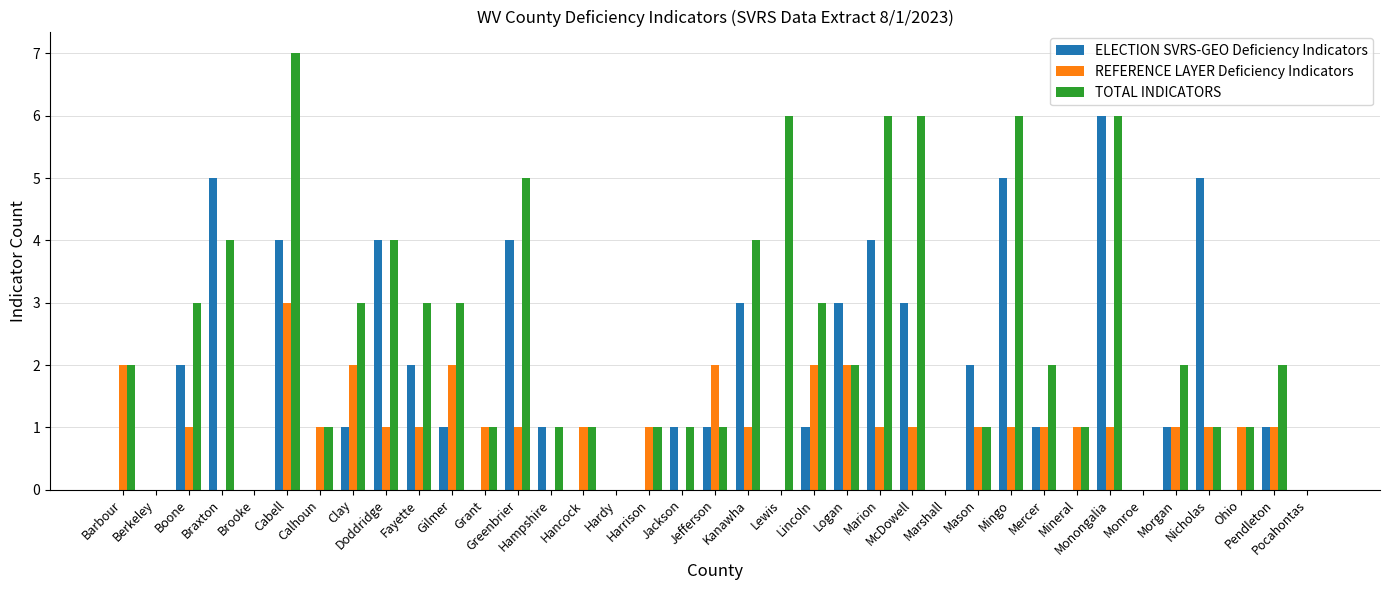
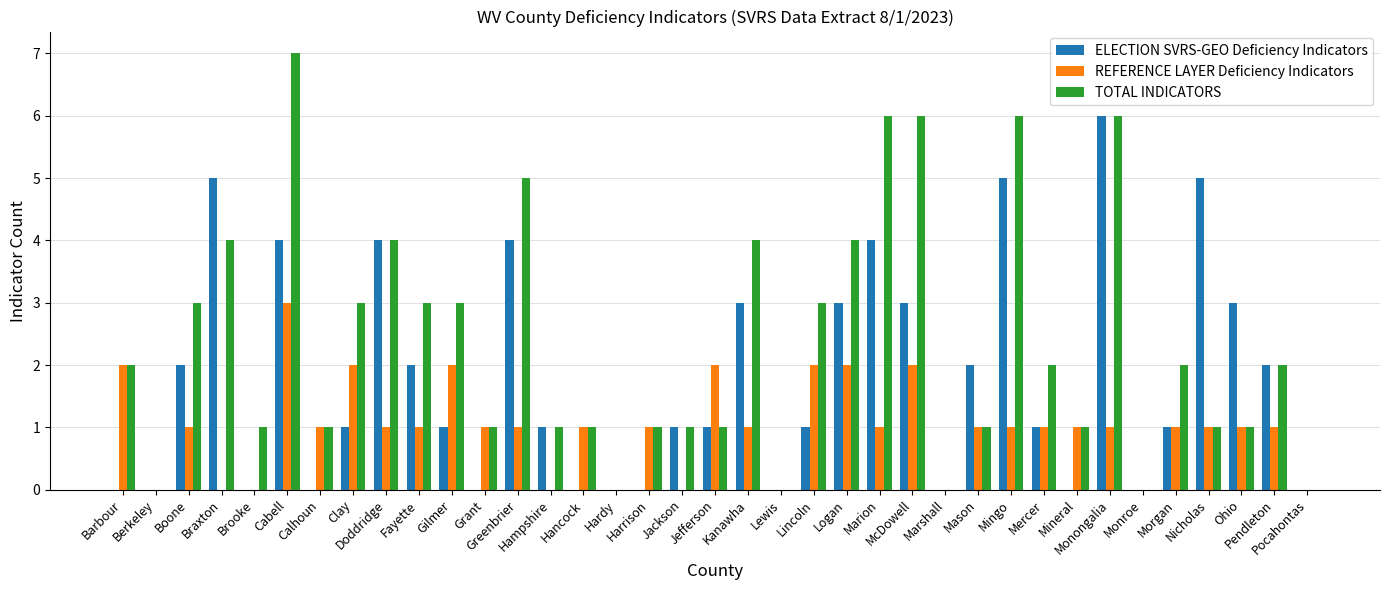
TOTAL INDICATORS, Brooke: 0 -> 1
TOTAL INDICATORS, Lewis: 6 -> 0
TOTAL INDICATORS, Logan: 2 -> 4
REFERENCE LAYER Deficiency Indicators, McDowell: 1 -> 2
ELECTION SVRS-GEO Deficiency Indicators, Ohio: 0 -> 3
ELECTION SVRS-GEO Deficiency Indicators, Pendleton: 1 -> 2
